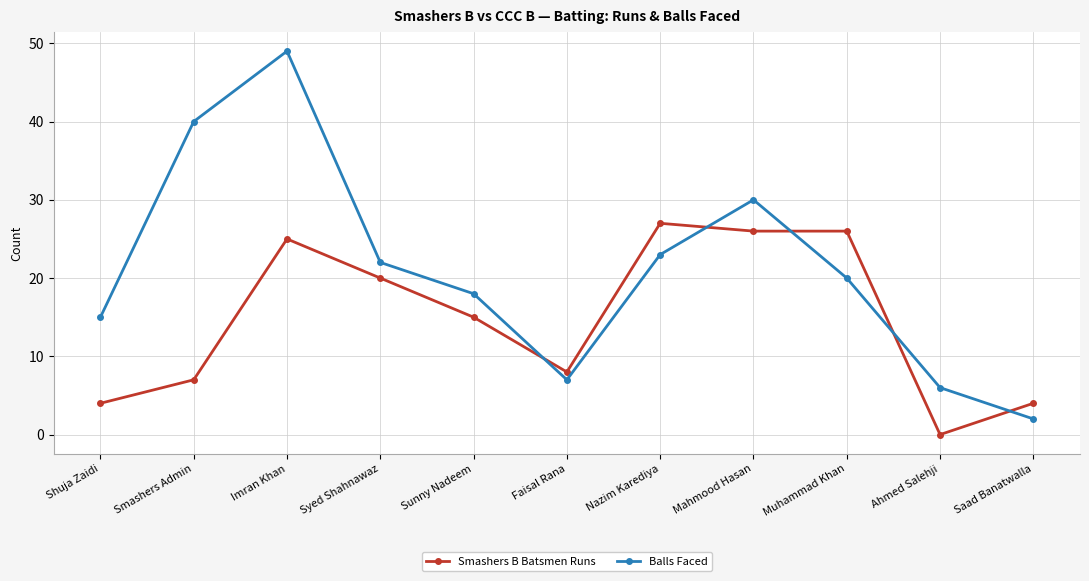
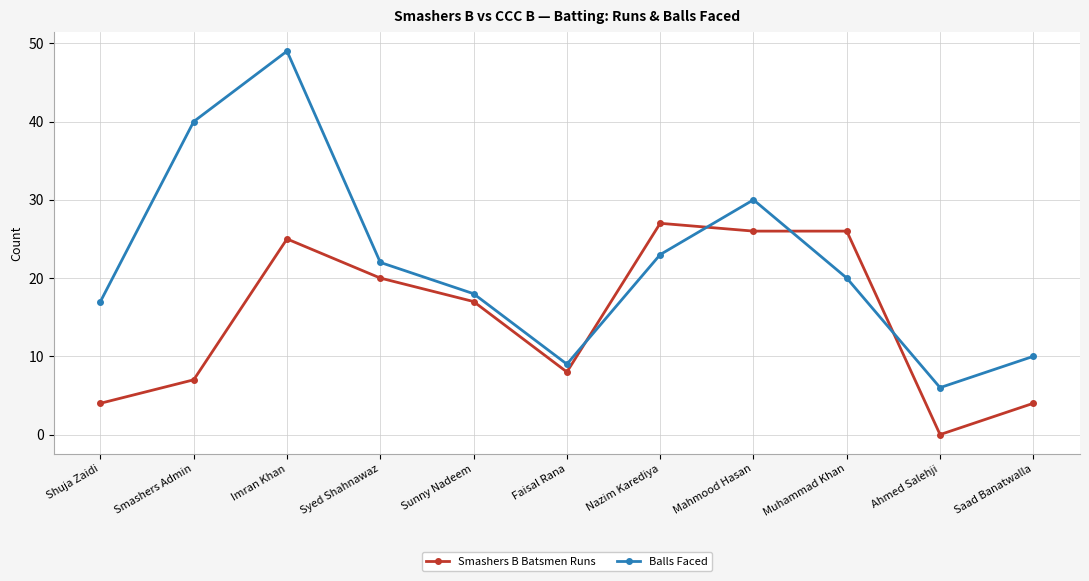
Balls Faced, Shuja Zaidi: 15 -> 17
Smashers B Batsmen Runs, Sunny Nadeem: 15 -> 17
Balls Faced, Faisal Rana: 7 -> 9
Balls Faced, Saad Banatwalla: 2 -> 10
